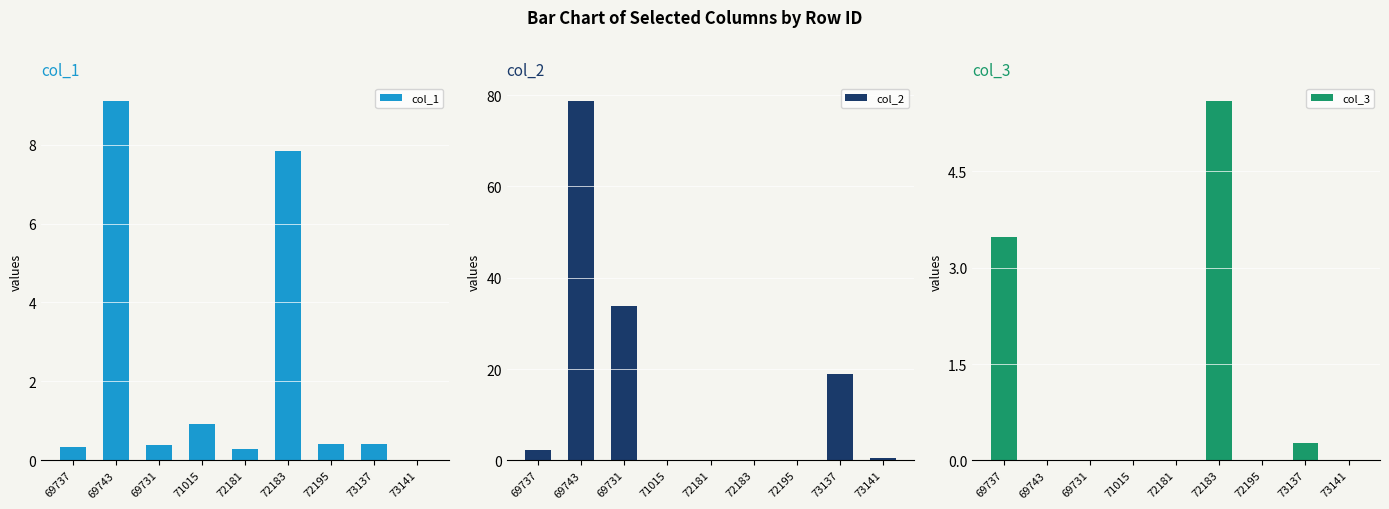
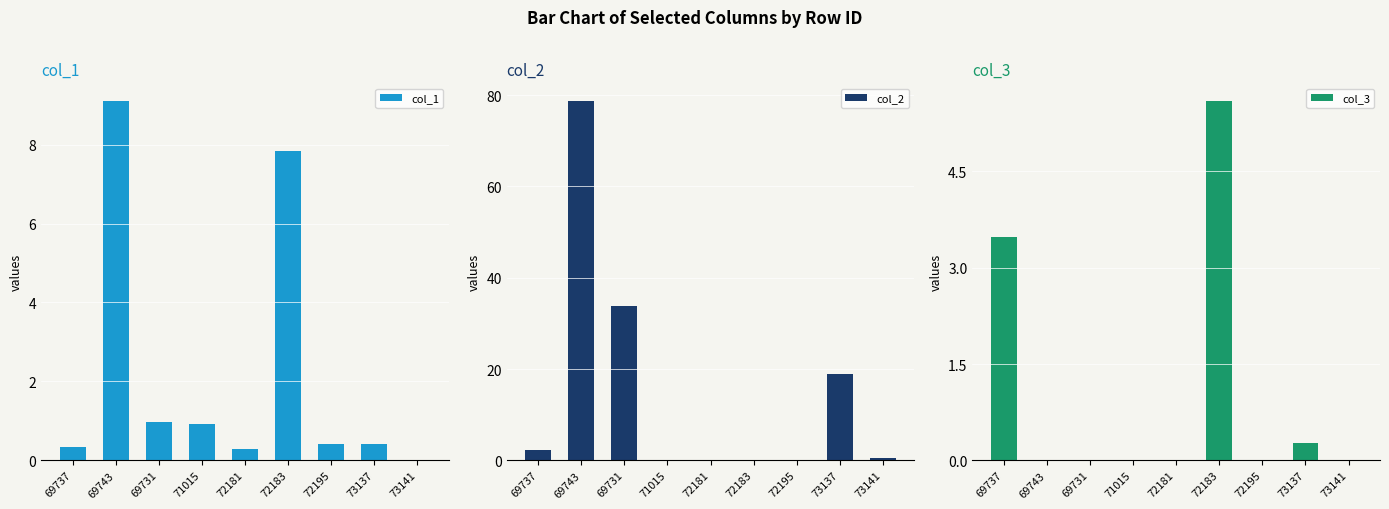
col_1, 69731: 0.4 -> 1.0
